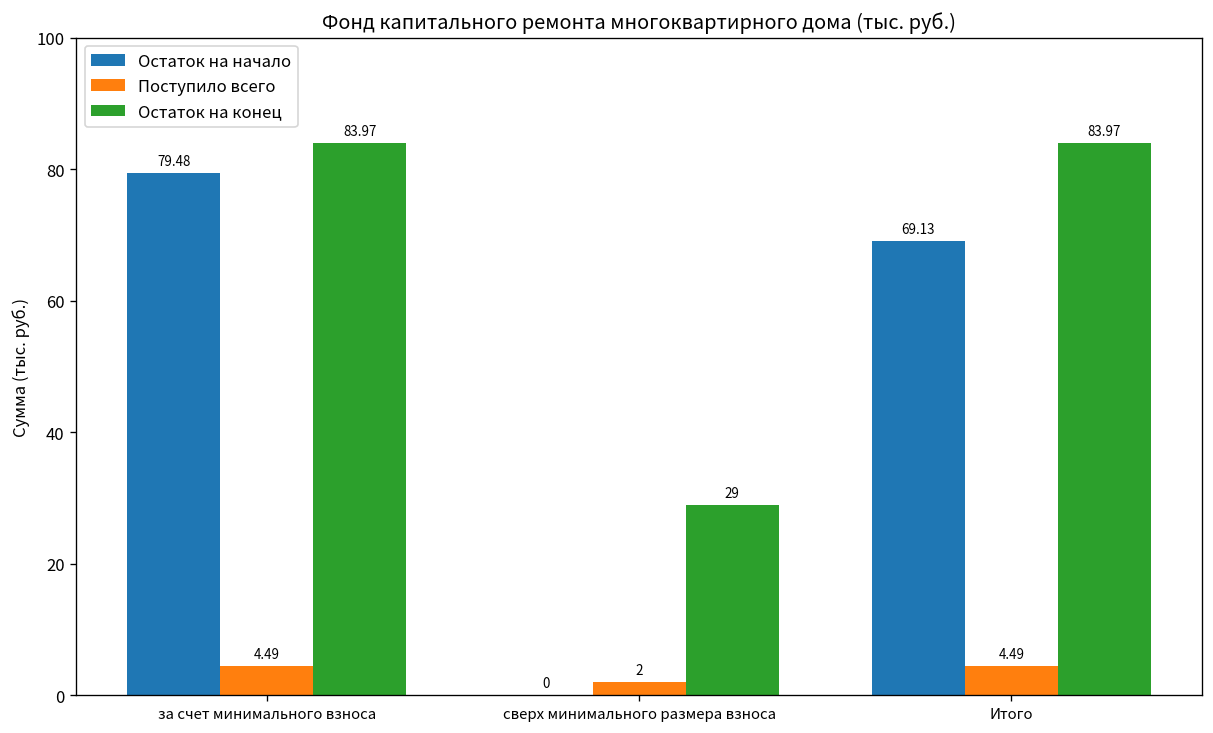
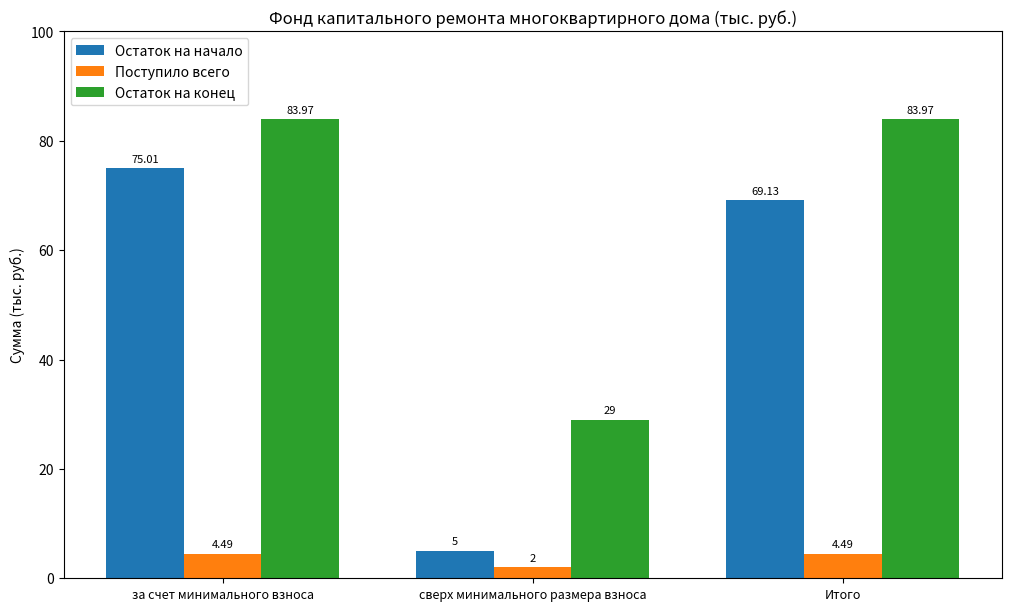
Остаток на начало, за счет минимального взноса: 79.48 -> 75.01
Остаток на начало, сверх минимального размера взноса: 0 -> 5
